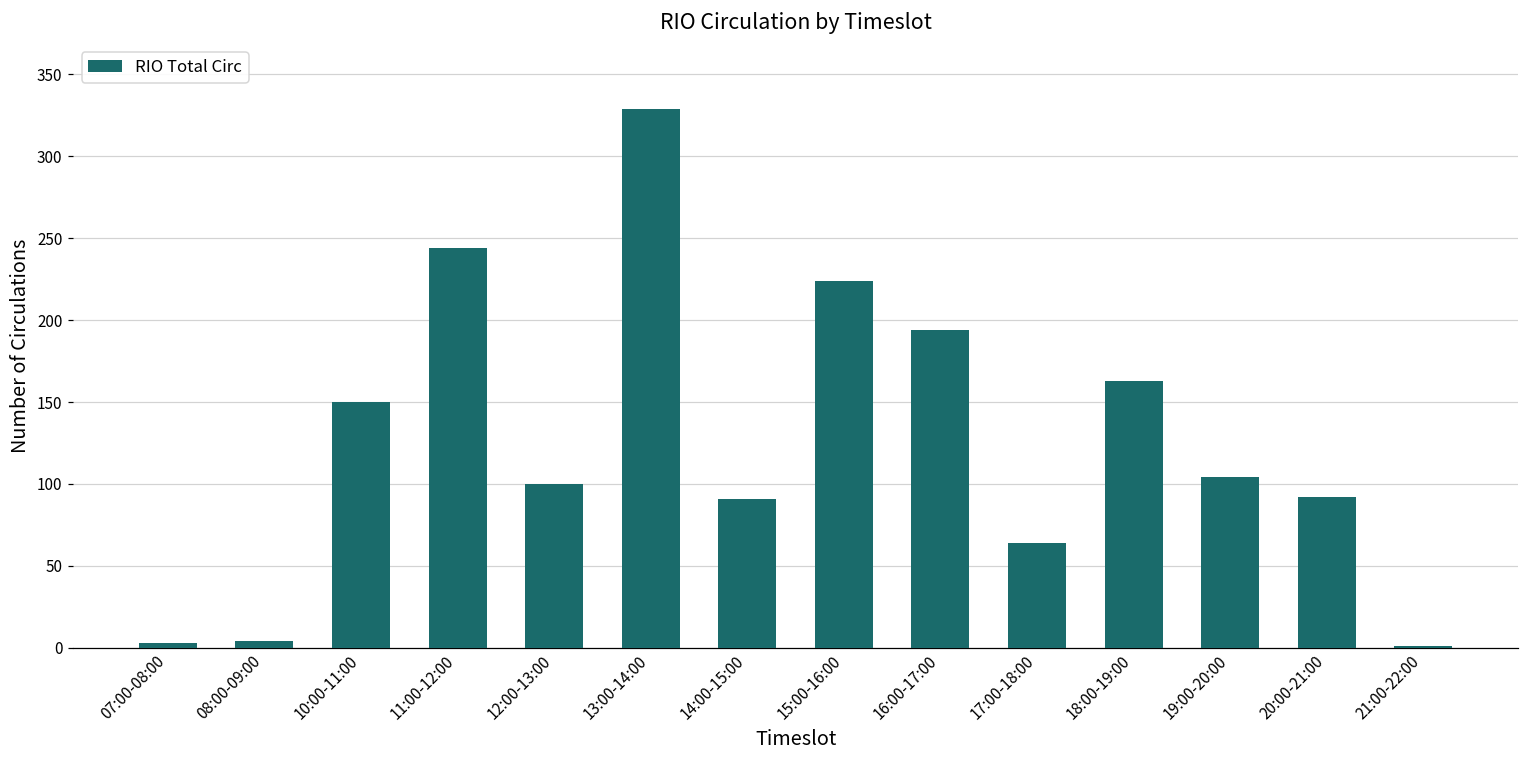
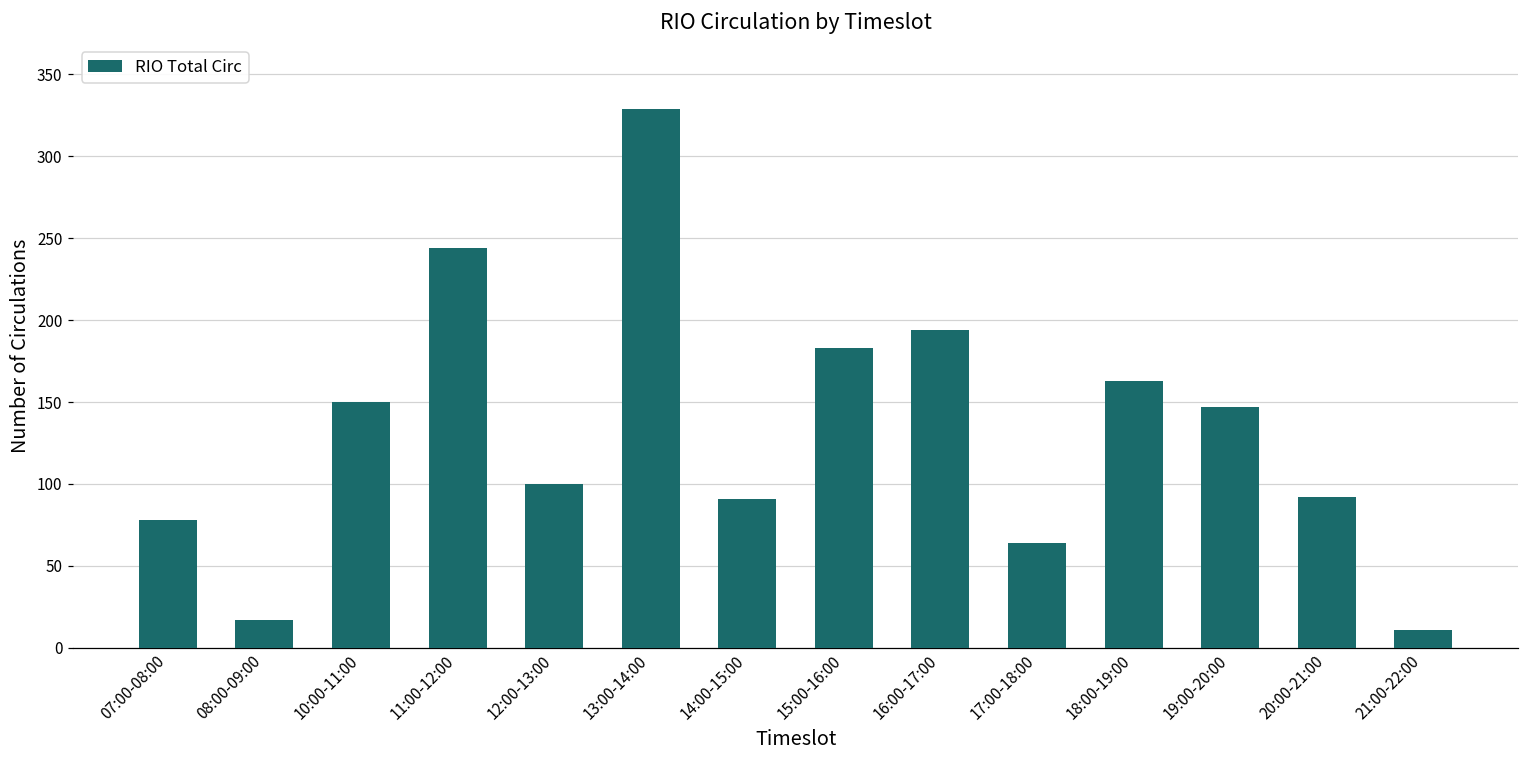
07:00-08:00: 3 -> 78
08:00-09:00: 4 -> 17
15:00-16:00: 224 -> 183
19:00-20:00: 104 -> 147
21:00-22:00: 1 -> 11
